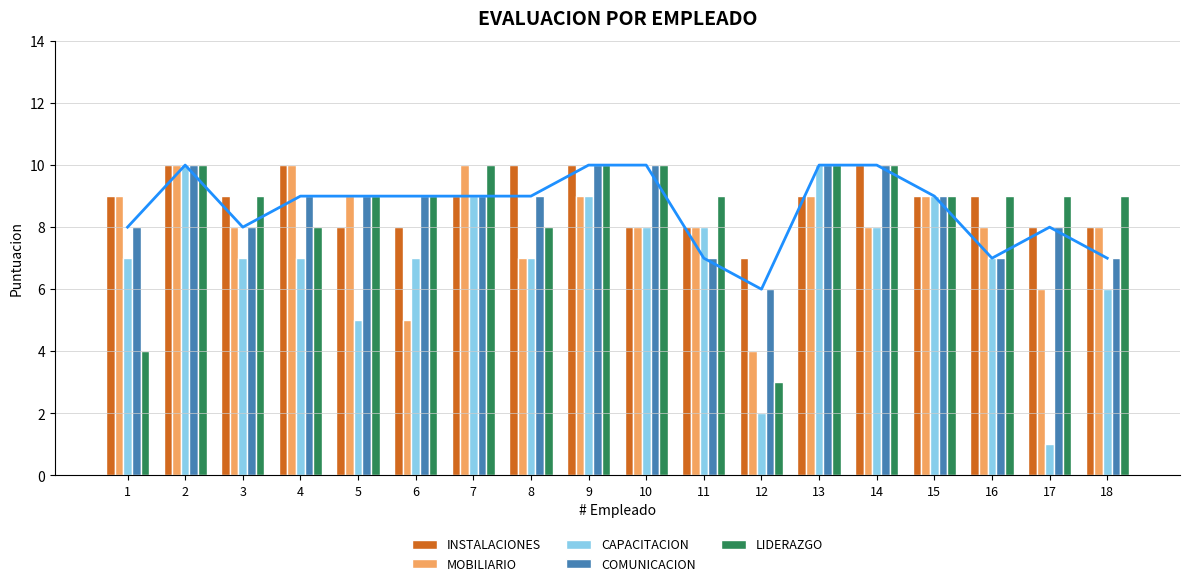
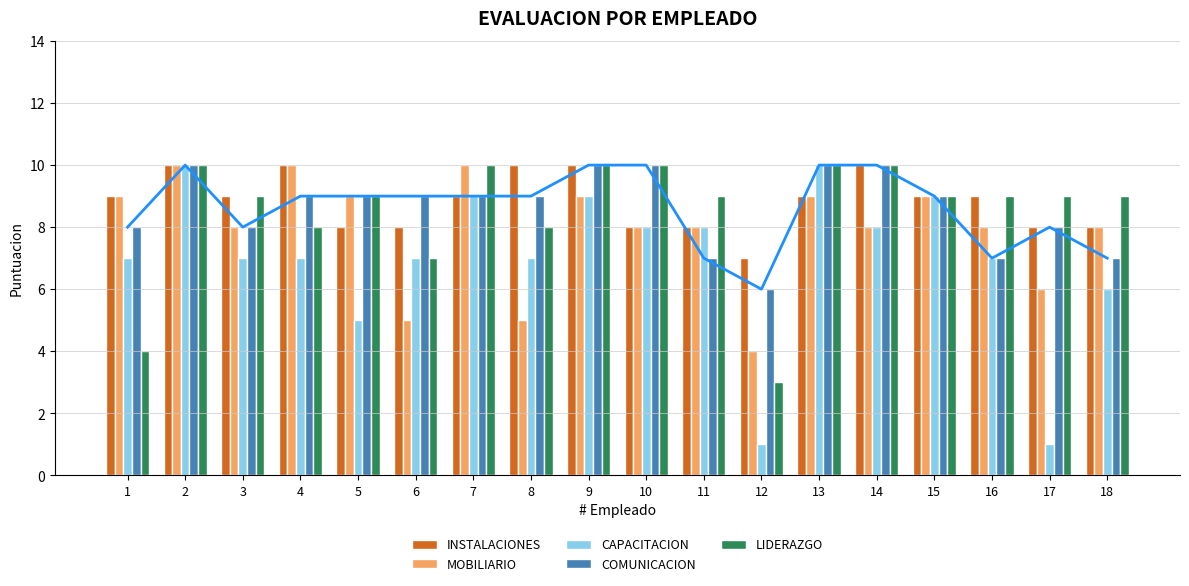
LIDERAZGO, 6: 9 -> 7
MOBILIARIO, 8: 7 -> 5
CAPACITACION, 12: 2 -> 1
